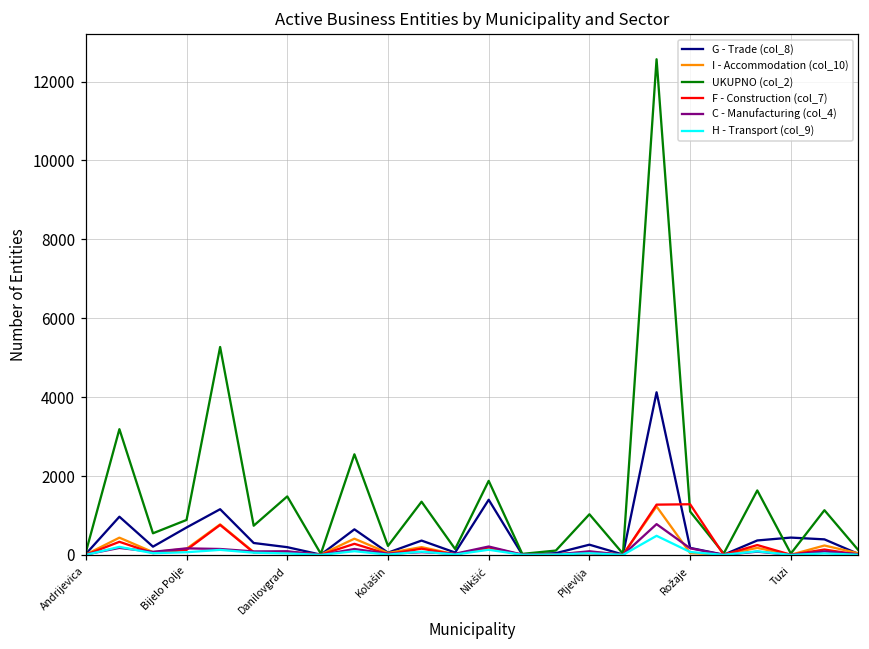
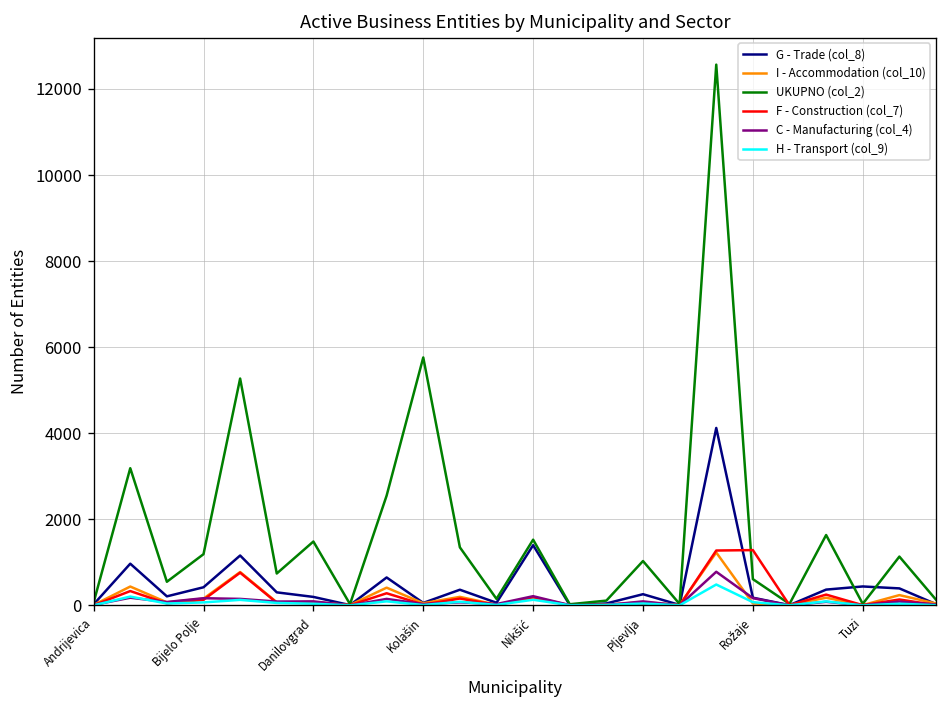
G - Trade (col_8), Bijelo Polje: 700 -> 400
UKUPNO (col_2), Bijelo Polje: 900 -> 1200
UKUPNO (col_2), Kolašin: 200 -> 5800
UKUPNO (col_2), Nikšić: 1900 -> 1500
UKUPNO (col_2), Rožaje: 1100 -> 600
